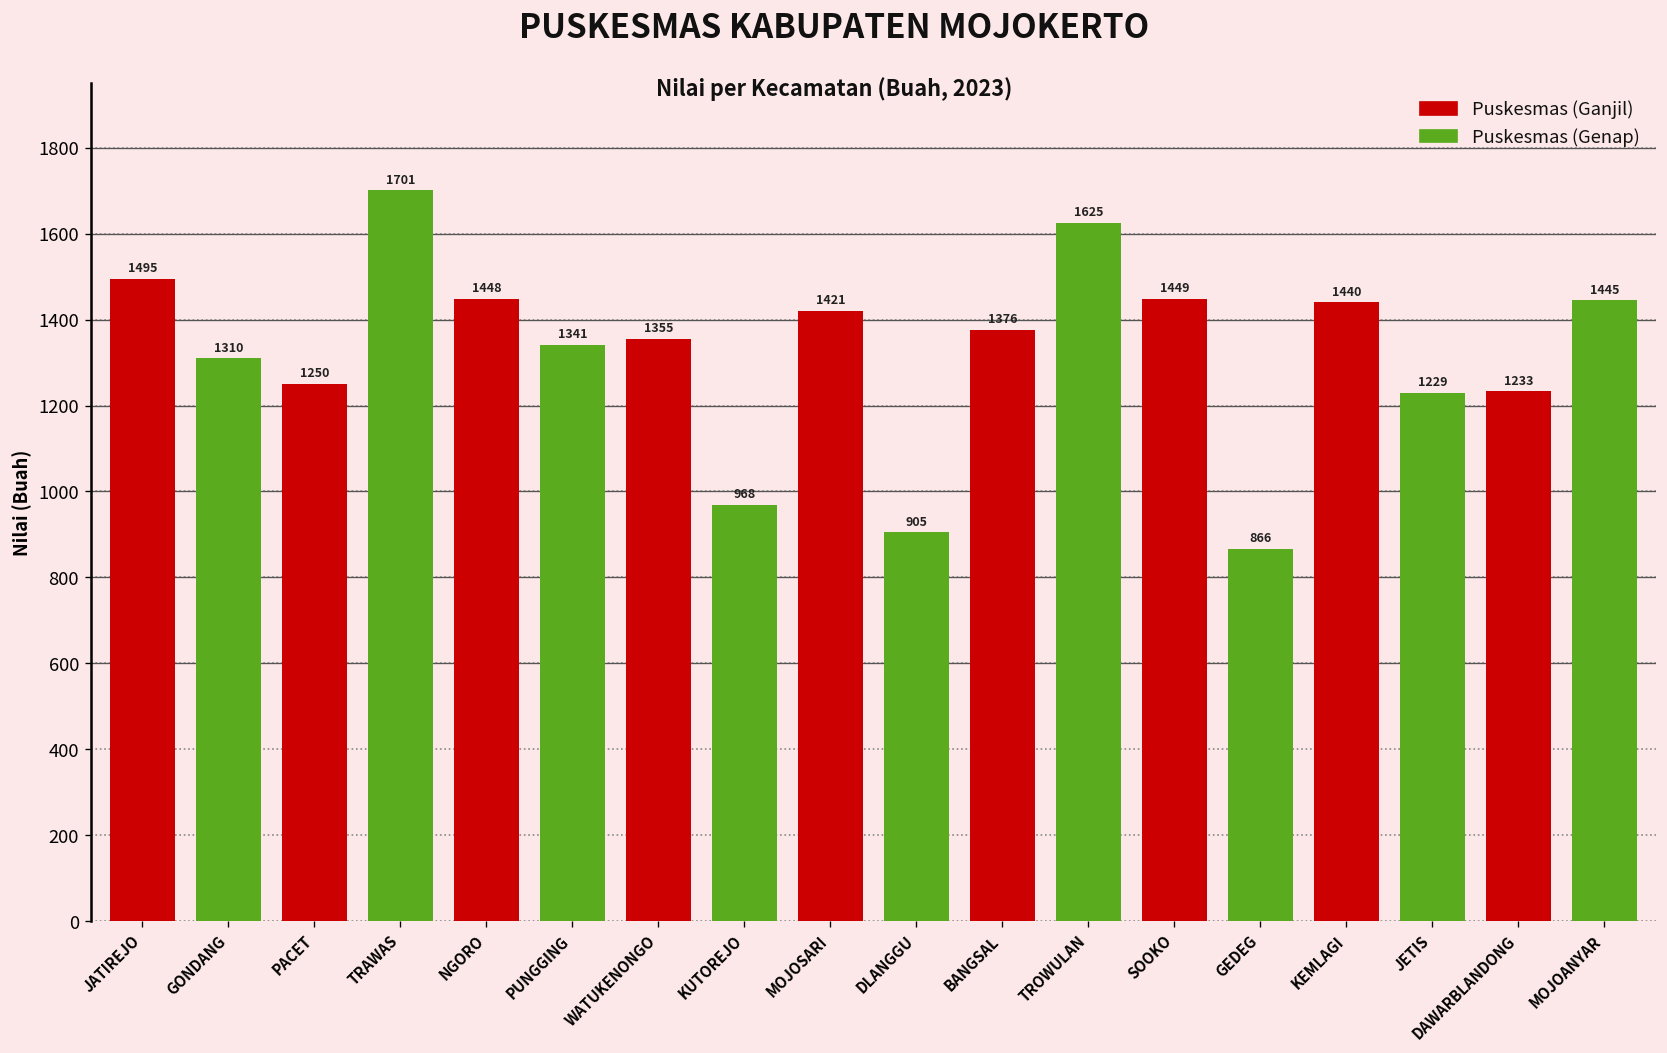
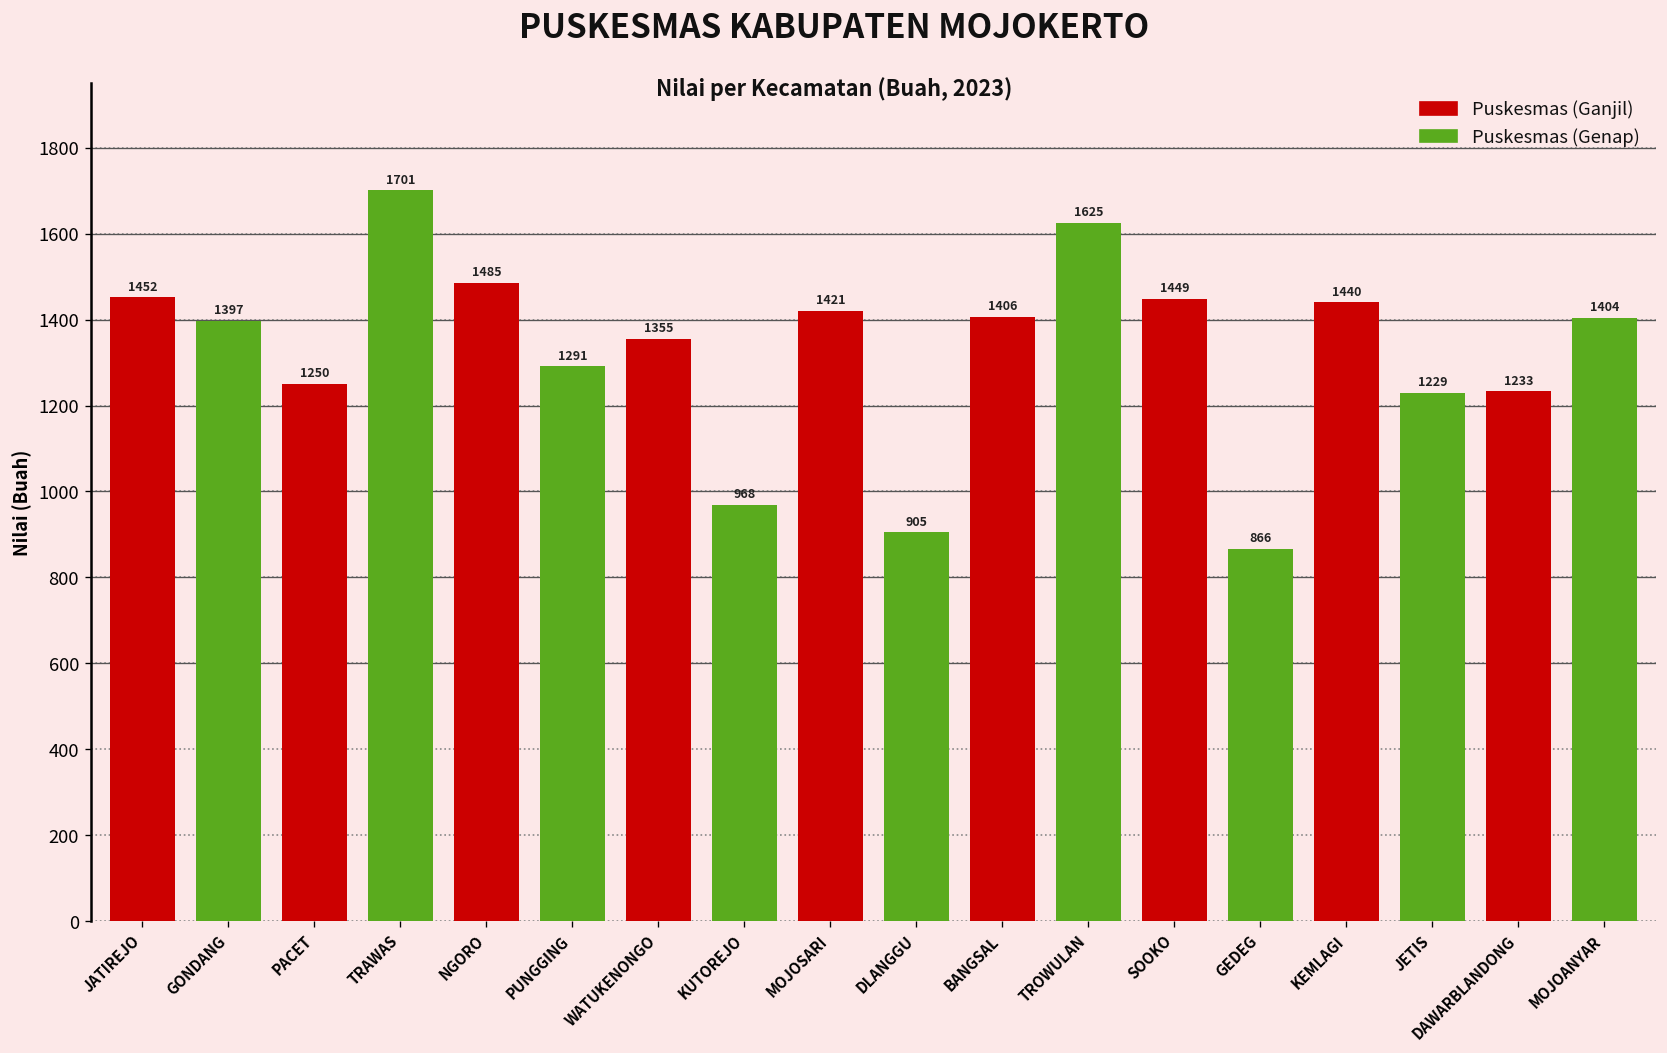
Puskesmas (Ganjil), JATIREJO: 1495 -> 1452
Puskesmas (Genap), GONDANG: 1310 -> 1397
Puskesmas (Ganjil), NGORO: 1448 -> 1485
Puskesmas (Genap), PUNGGING: 1341 -> 1291
Puskesmas (Ganjil), BANGSAL: 1376 -> 1406
Puskesmas (Genap), MOJOANYAR: 1445 -> 1404
